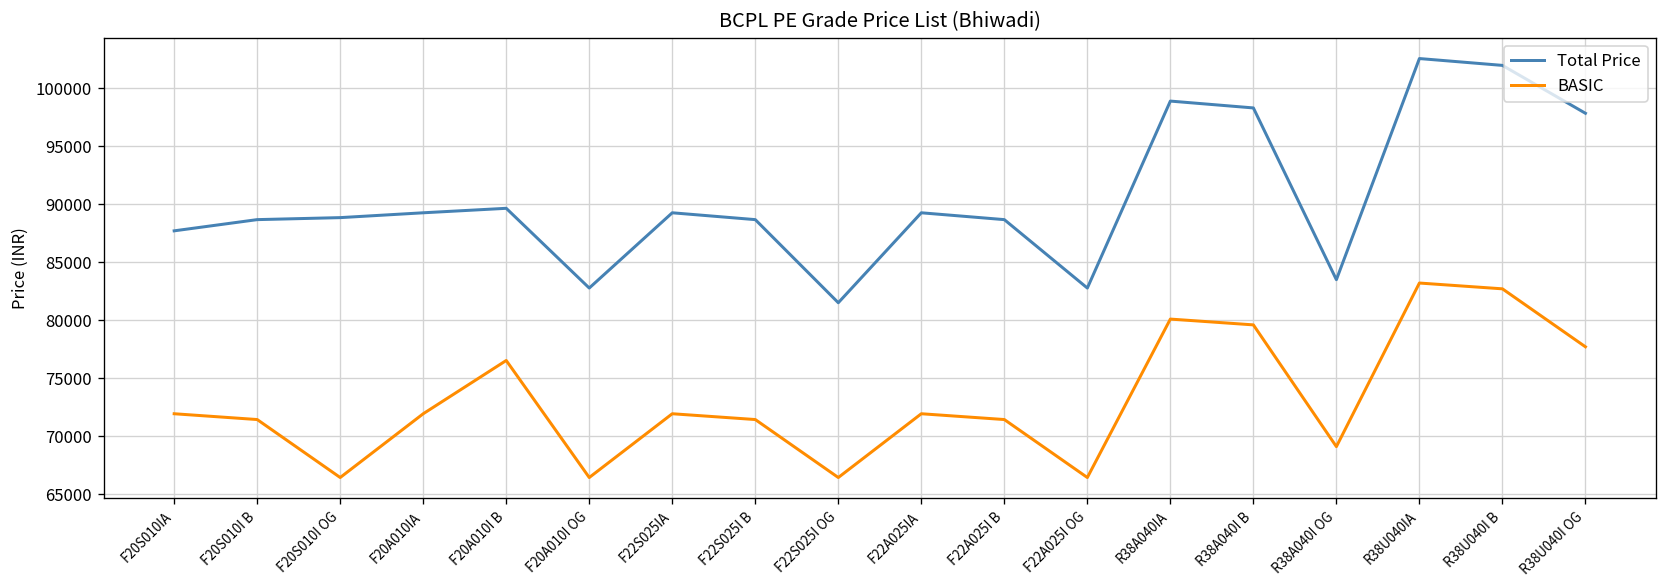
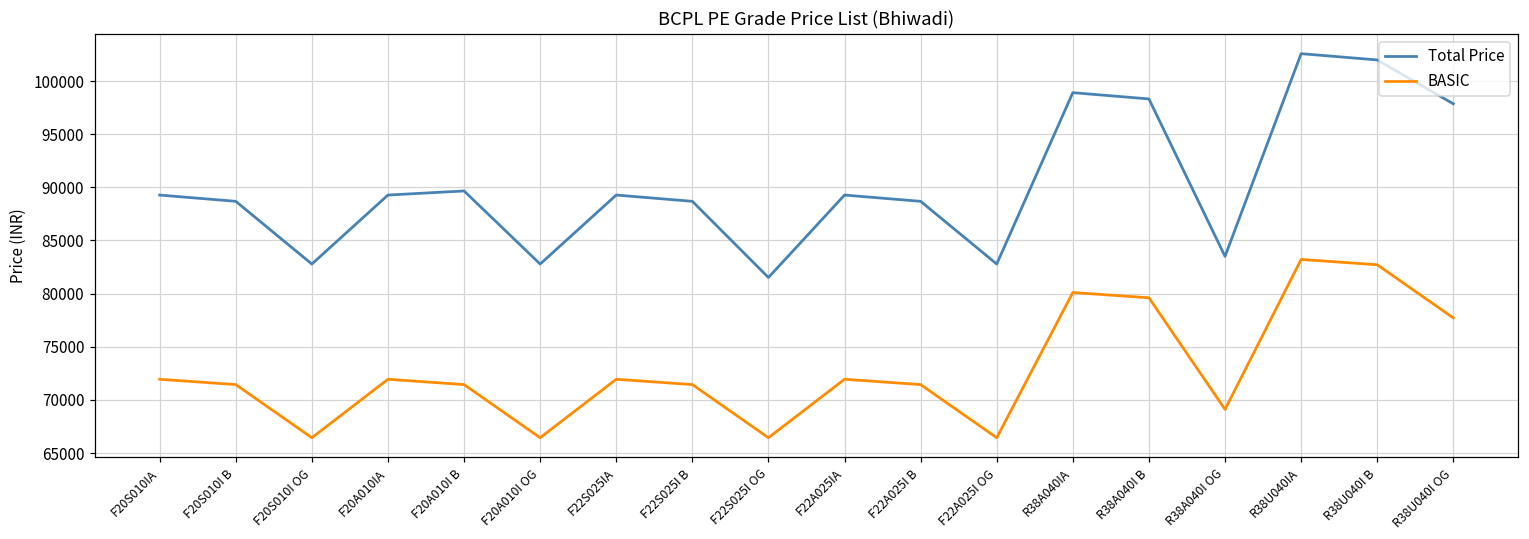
Total Price, F20S010IA: 88000 -> 89000
Total Price, F20S010I OG: 89000 -> 83000
BASIC, F20A010I B: 77000 -> 71000
